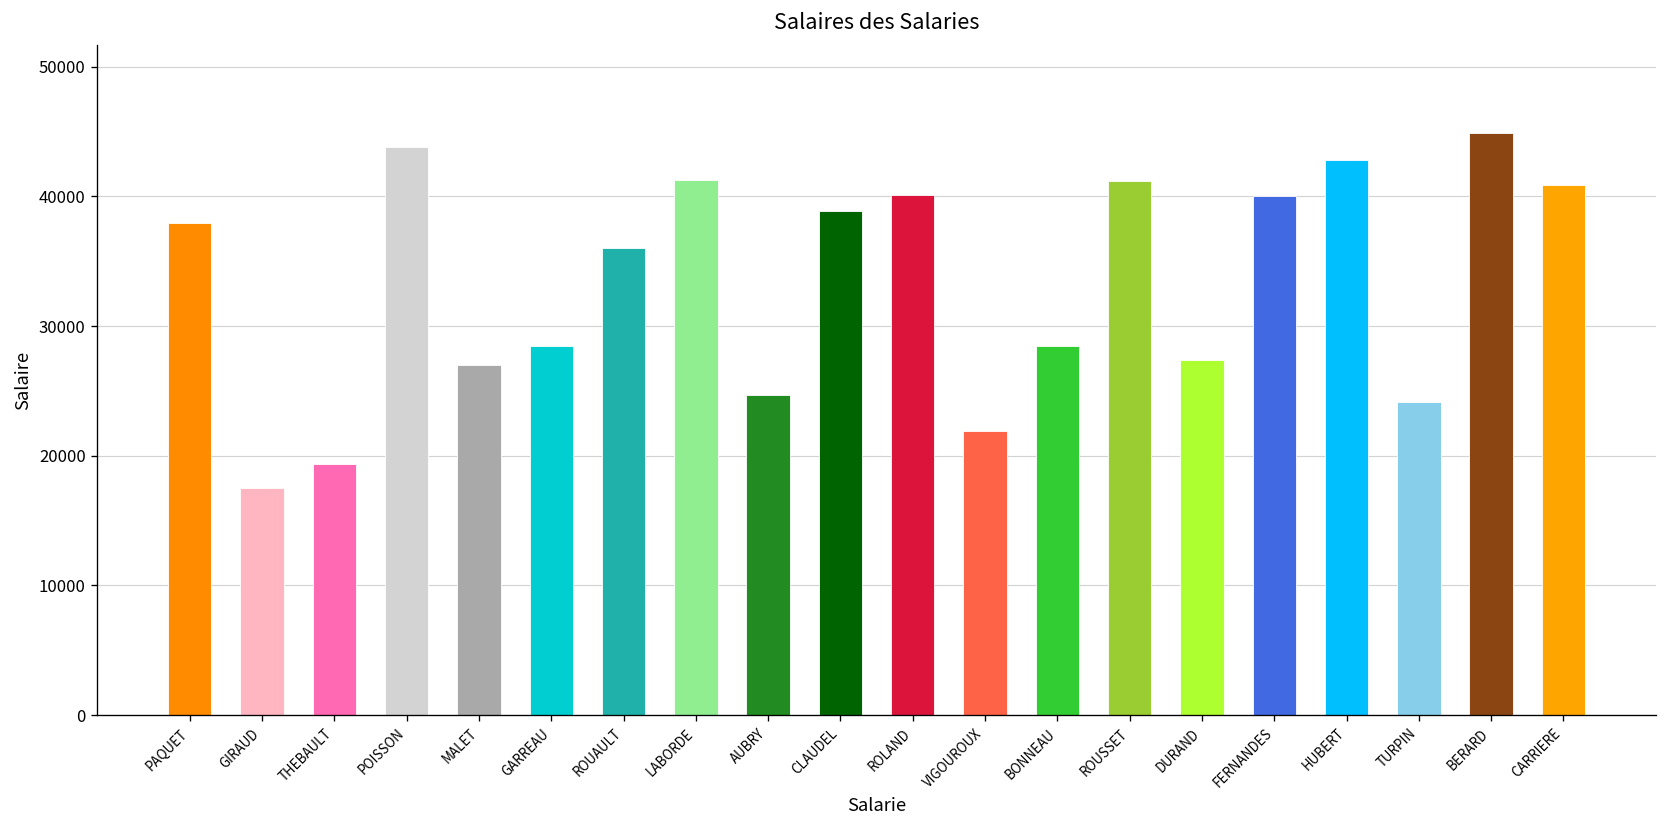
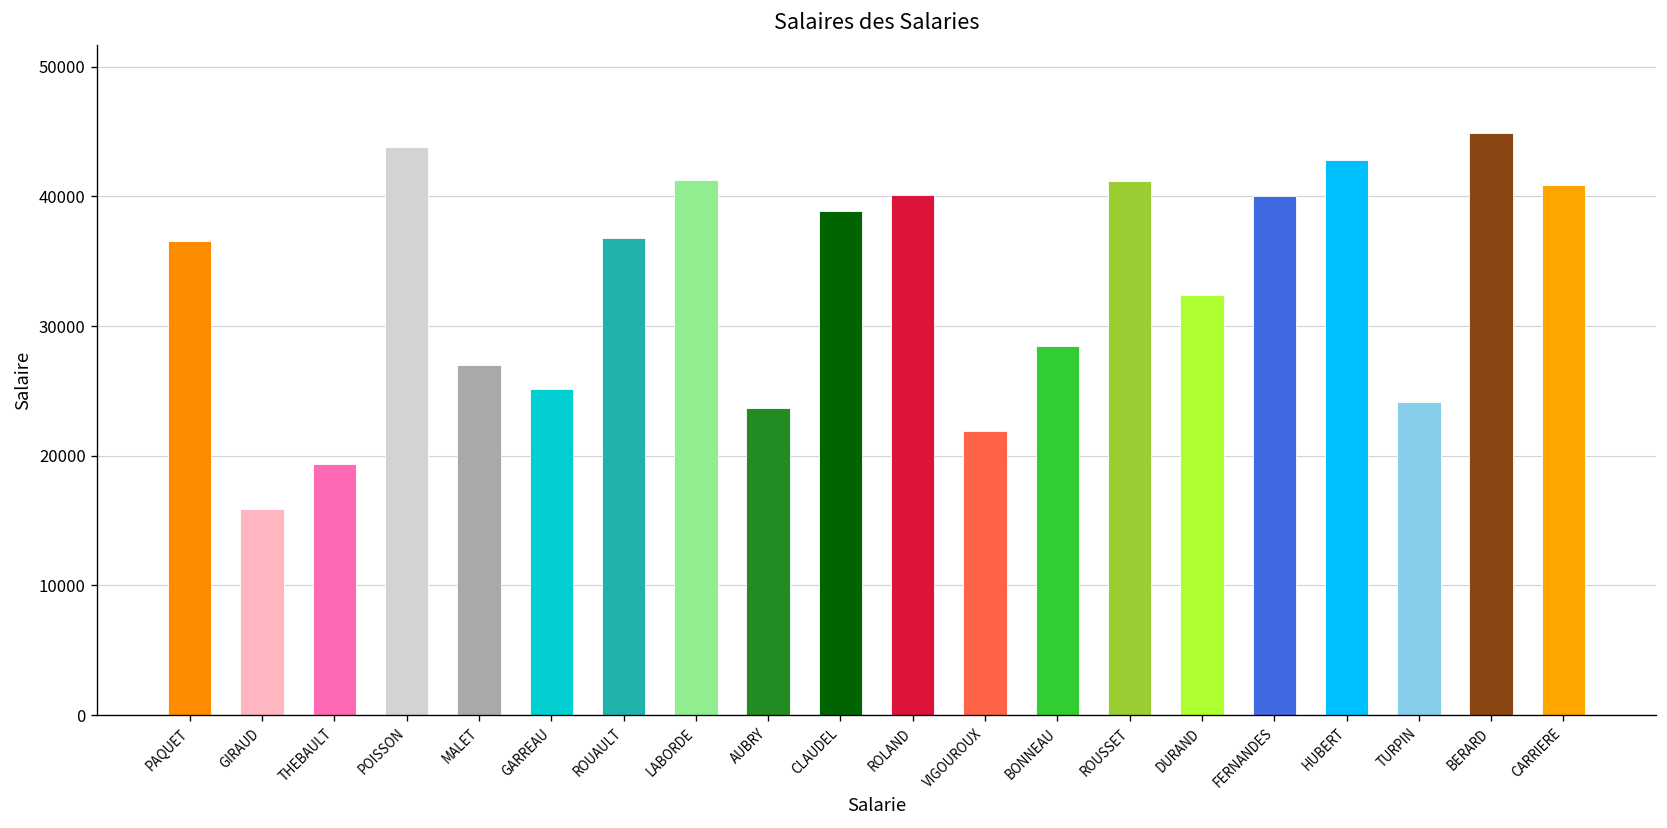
PAQUET: 37900 -> 36600
GIRAUD: 17500 -> 15900
GARREAU: 28500 -> 25200
ROUAULT: 36000 -> 36800
AUBRY: 24700 -> 23700
DURAND: 27400 -> 32400
